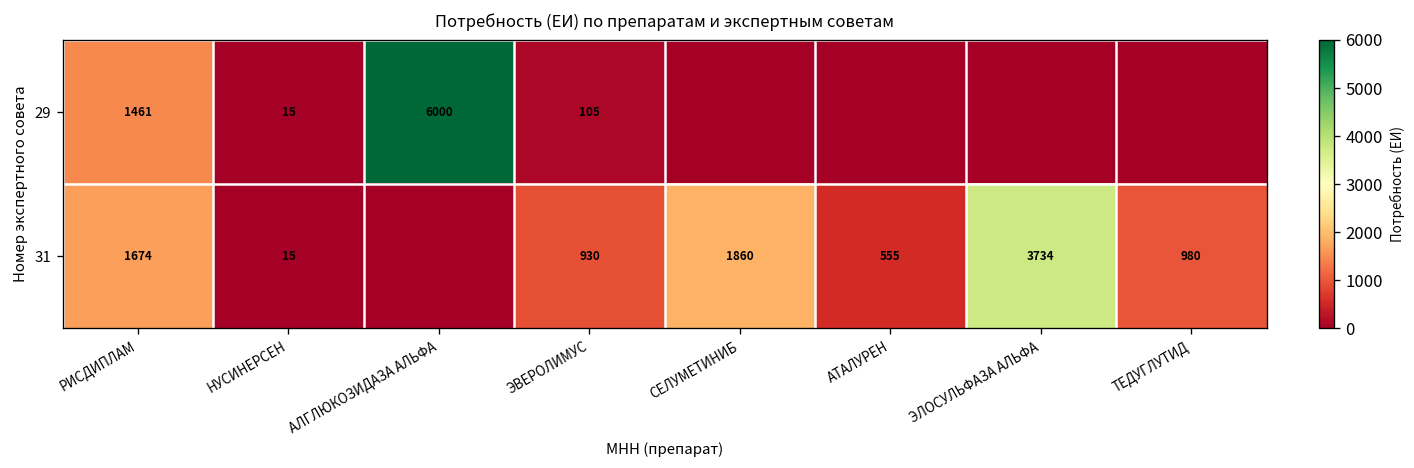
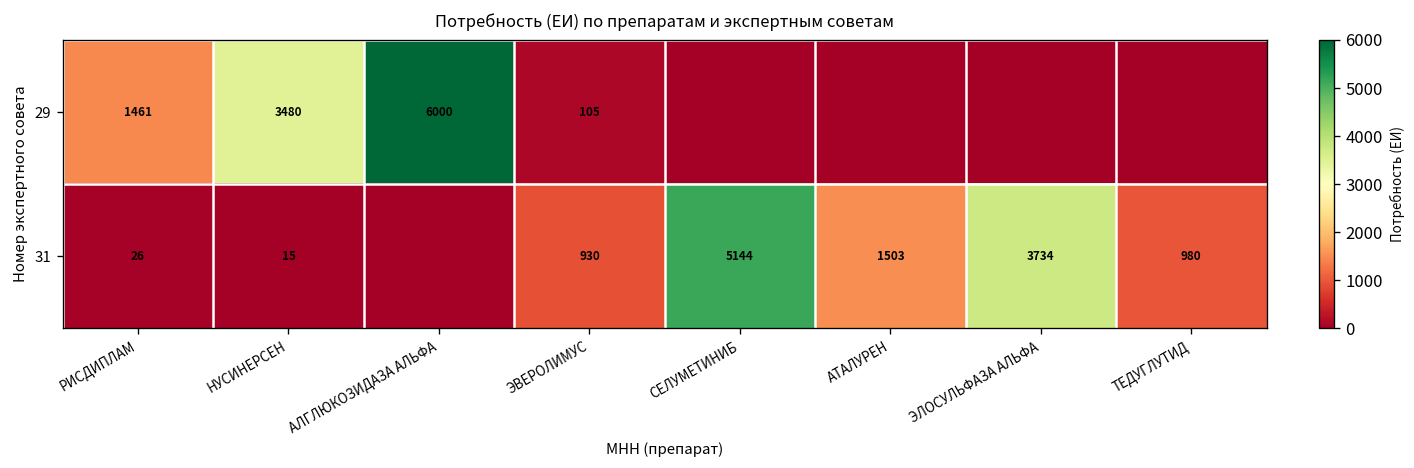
29, НУСИНЕРСЕН: 15 -> 3480
31, РИСДИПЛАМ: 1674 -> 26
31, СЕЛУМЕТИНИБ: 1860 -> 5144
31, АТАЛУРЕН: 555 -> 1503
